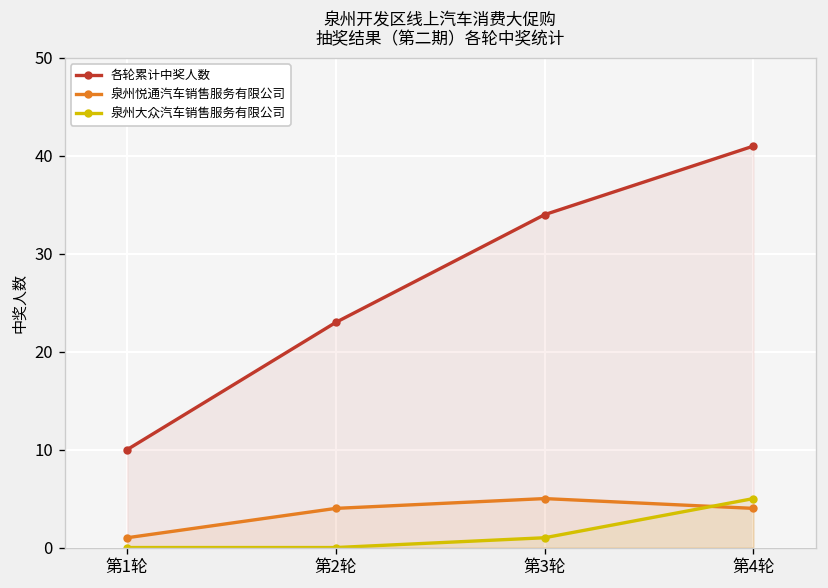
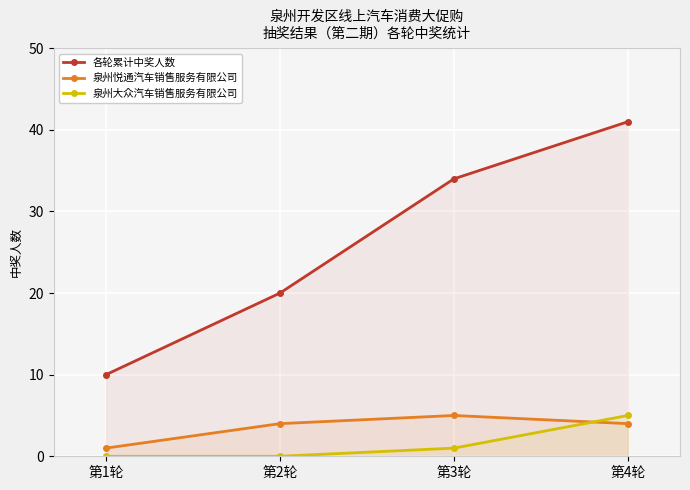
各轮累计中奖人数, 第2轮: 23 -> 20
